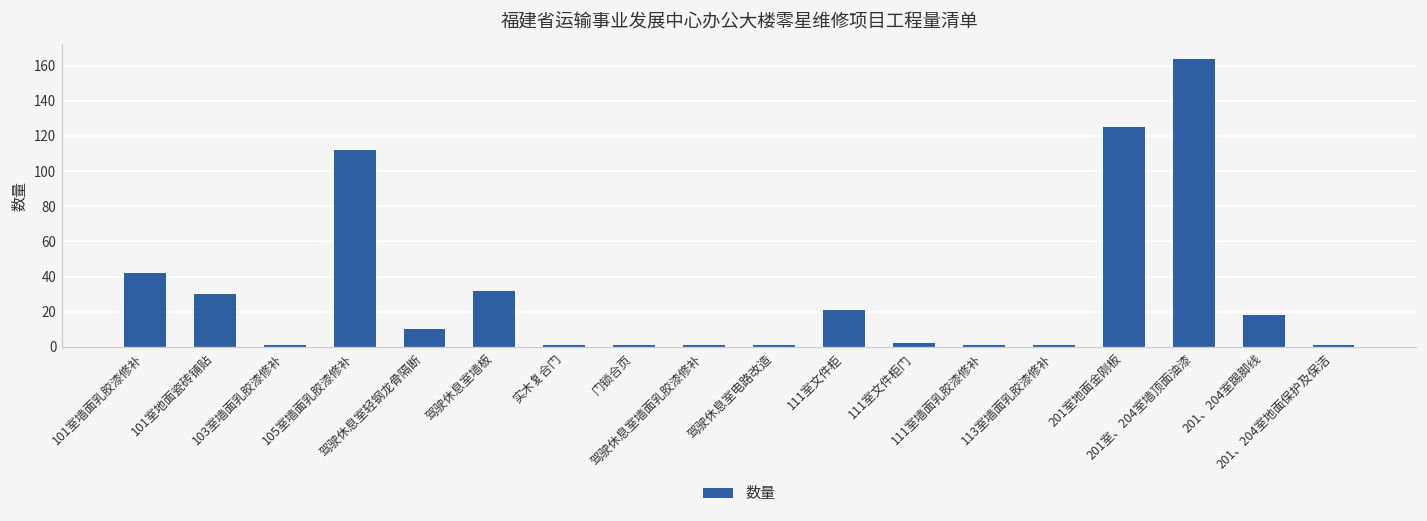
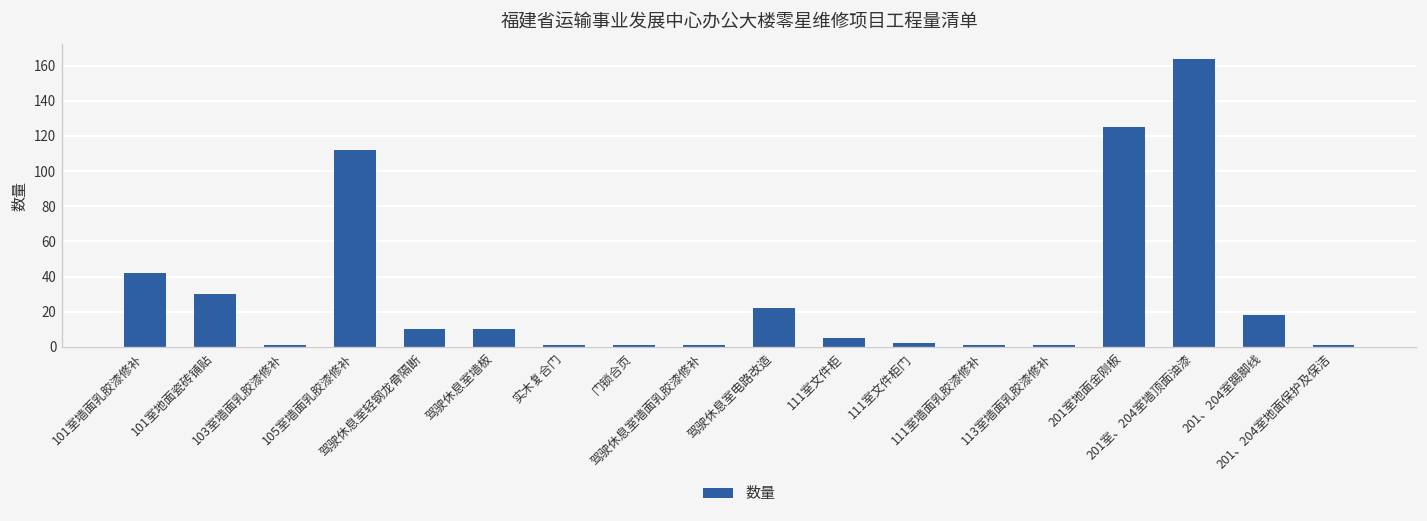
驾驶休息室墙板: 32 -> 10
驾驶休息室电路改造: 1 -> 22
111室文件柜: 21 -> 5
